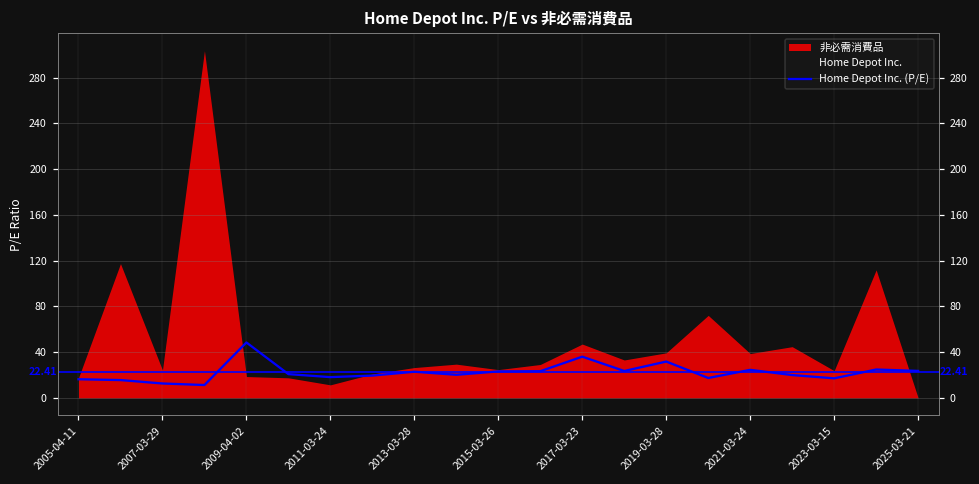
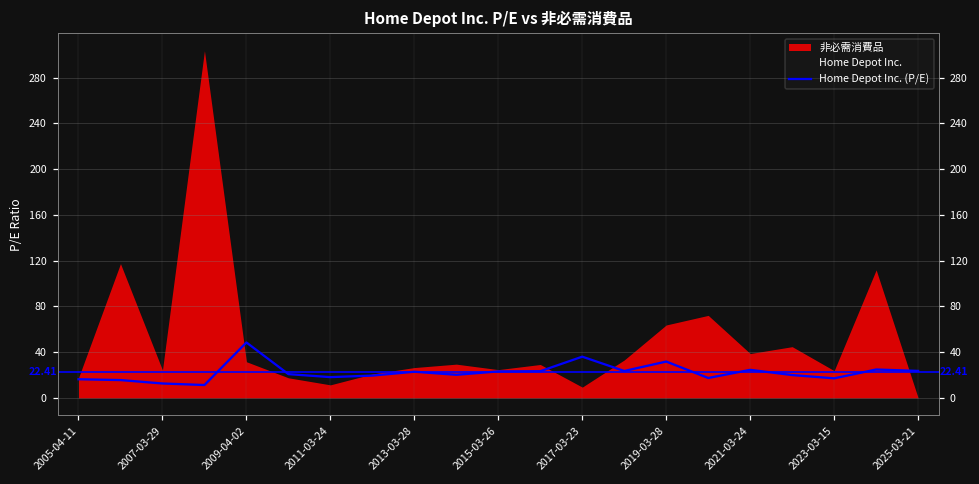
非必需消費品, 2009-04-02: 19 -> 32
非必需消費品, 2017-03-23: 47 -> 9
非必需消費品, 2019-03-28: 39 -> 64
